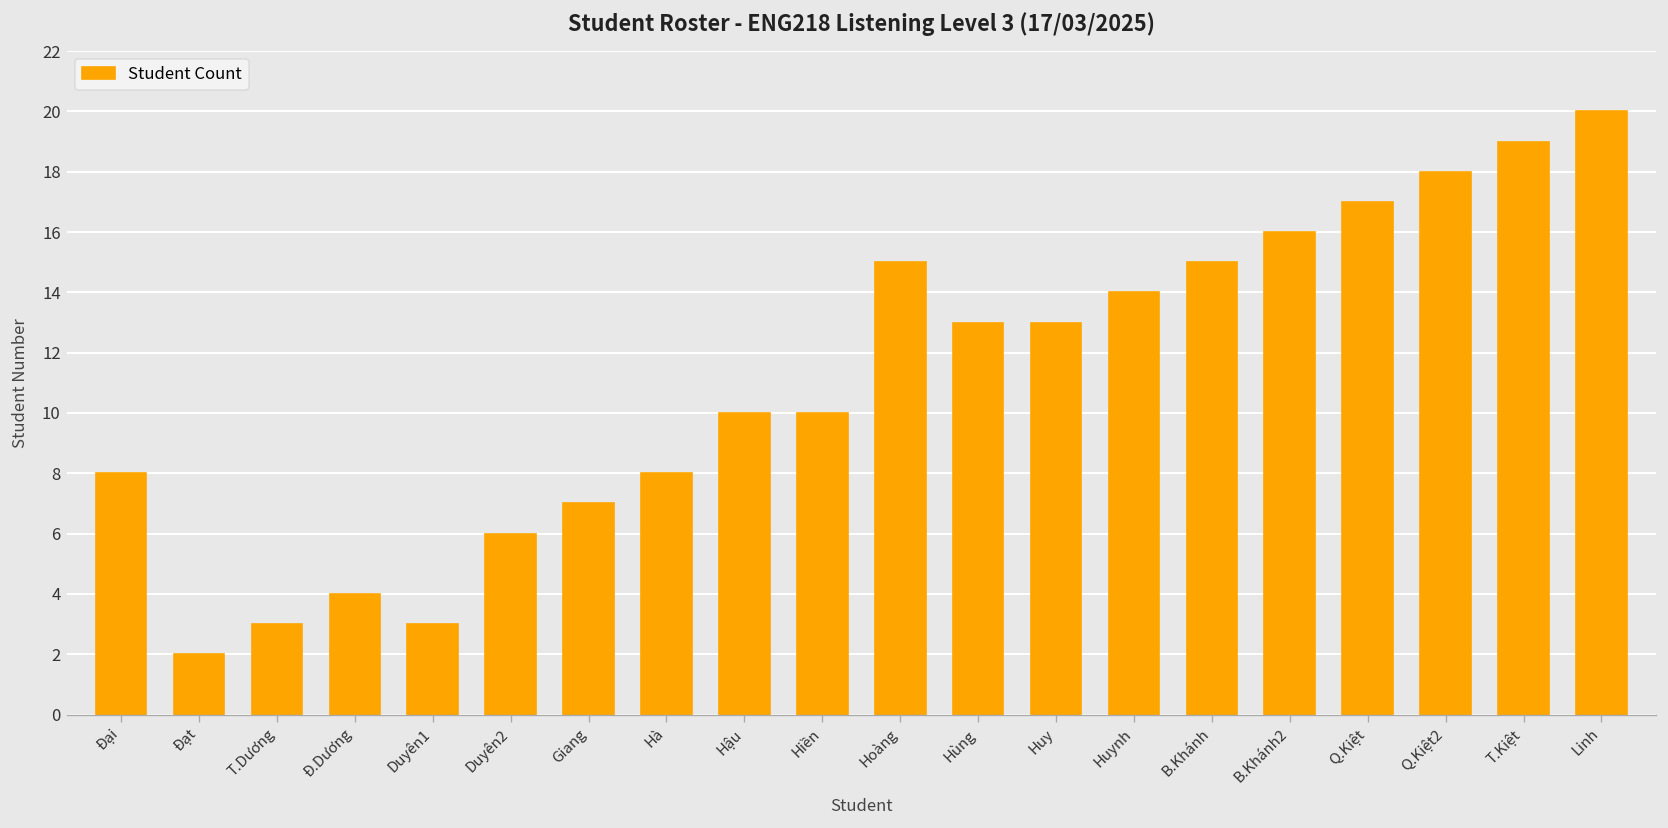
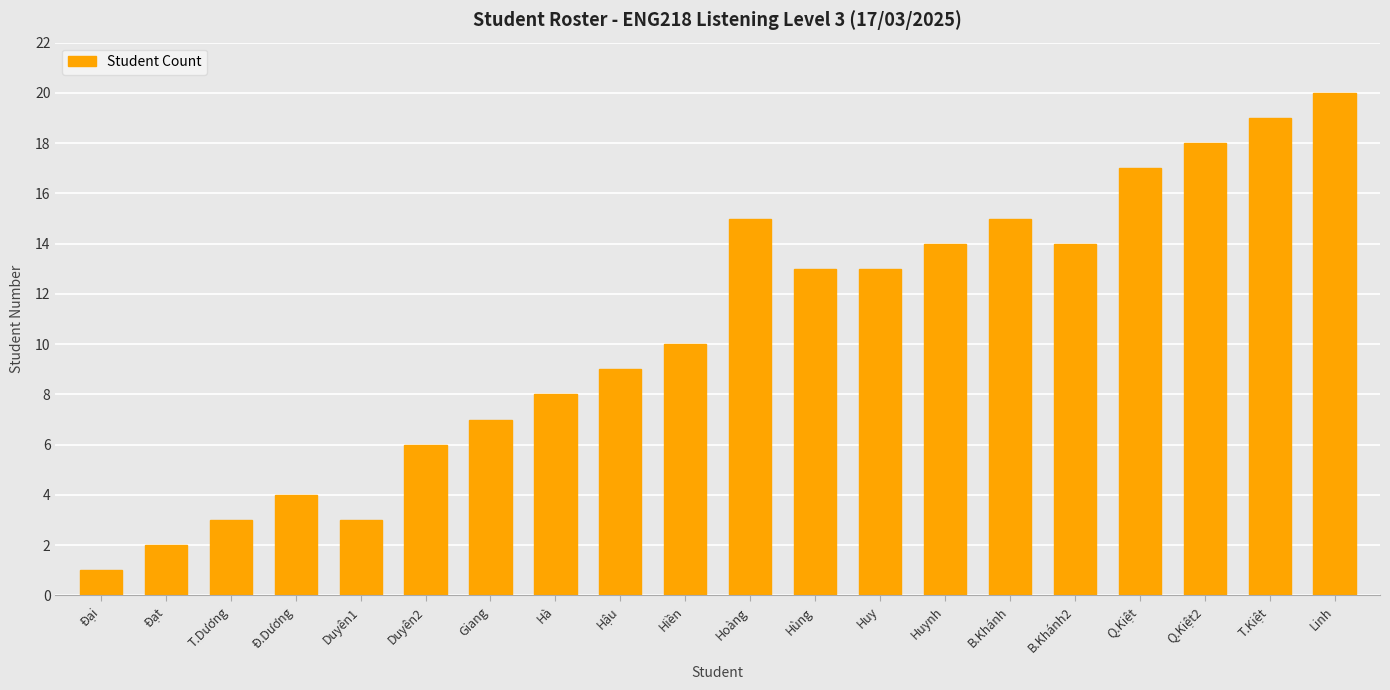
Đại: 8 -> 1
Hậu: 10 -> 9
B.Khánh2: 16 -> 14
